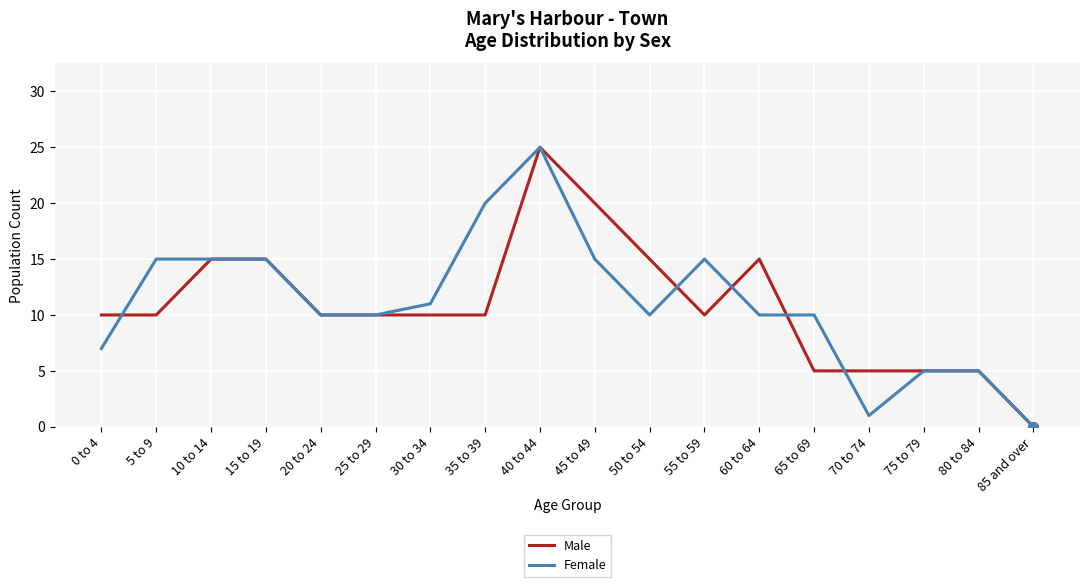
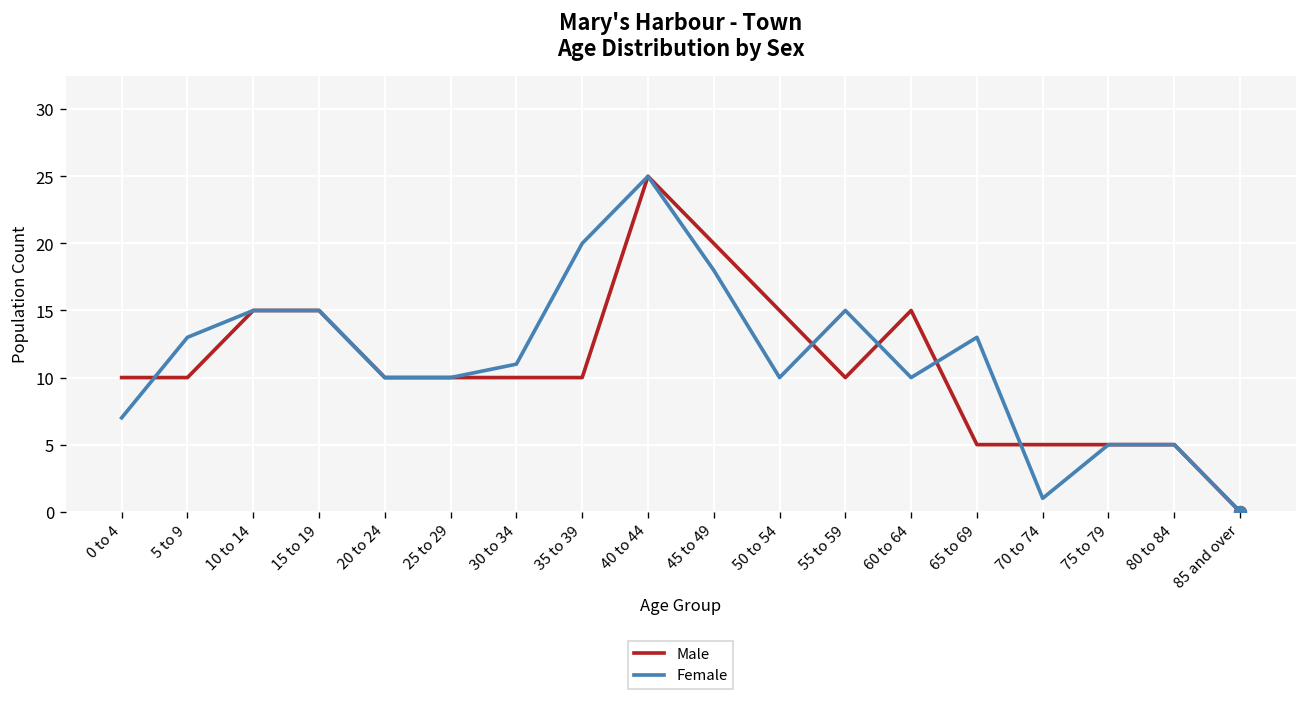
Female, 5 to 9: 15 -> 13
Female, 45 to 49: 15 -> 18
Female, 65 to 69: 10 -> 13
